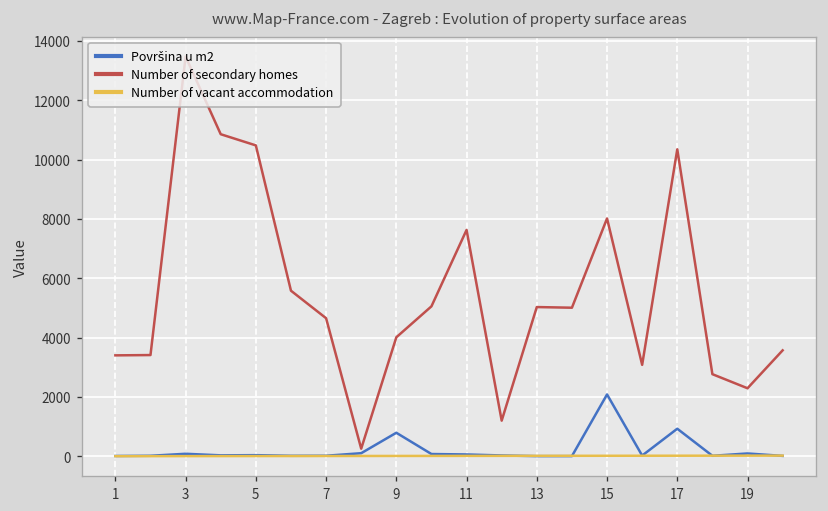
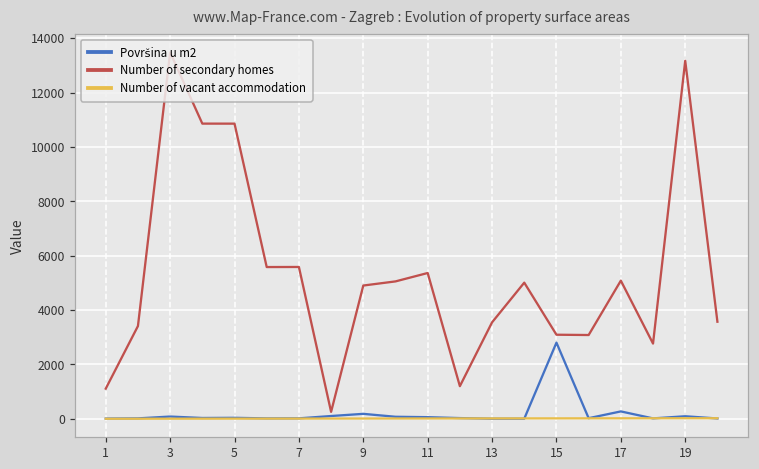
Number of secondary homes, 1: 3400 -> 1100
Number of secondary homes, 5: 10500 -> 10900
Number of secondary homes, 7: 4700 -> 5600
Površina u m2, 9: 800 -> 200
Number of secondary homes, 9: 4000 -> 4900
Number of secondary homes, 11: 7600 -> 5400
Number of secondary homes, 13: 5000 -> 3500
Površina u m2, 15: 2100 -> 2800
Number of secondary homes, 15: 8000 -> 3100
Površina u m2, 17: 900 -> 300
Number of secondary homes, 17: 10400 -> 5100
Number of secondary homes, 19: 2300 -> 13200
